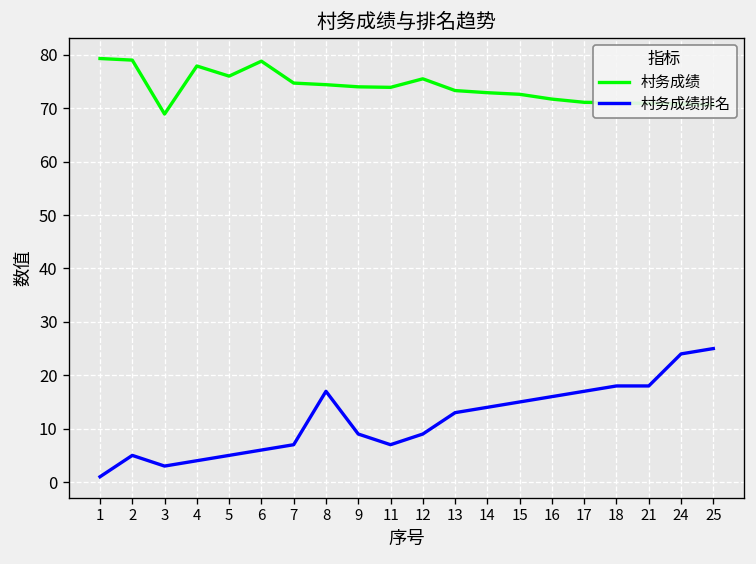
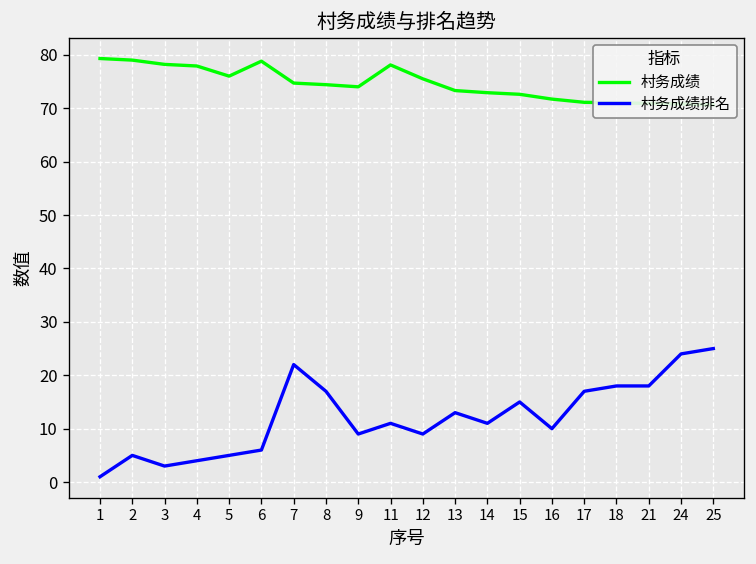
村务成绩, 3: 69 -> 78
村务成绩排名, 7: 7 -> 22
村务成绩, 11: 74 -> 78
村务成绩排名, 11: 7 -> 11
村务成绩排名, 14: 14 -> 11
村务成绩排名, 16: 16 -> 10
